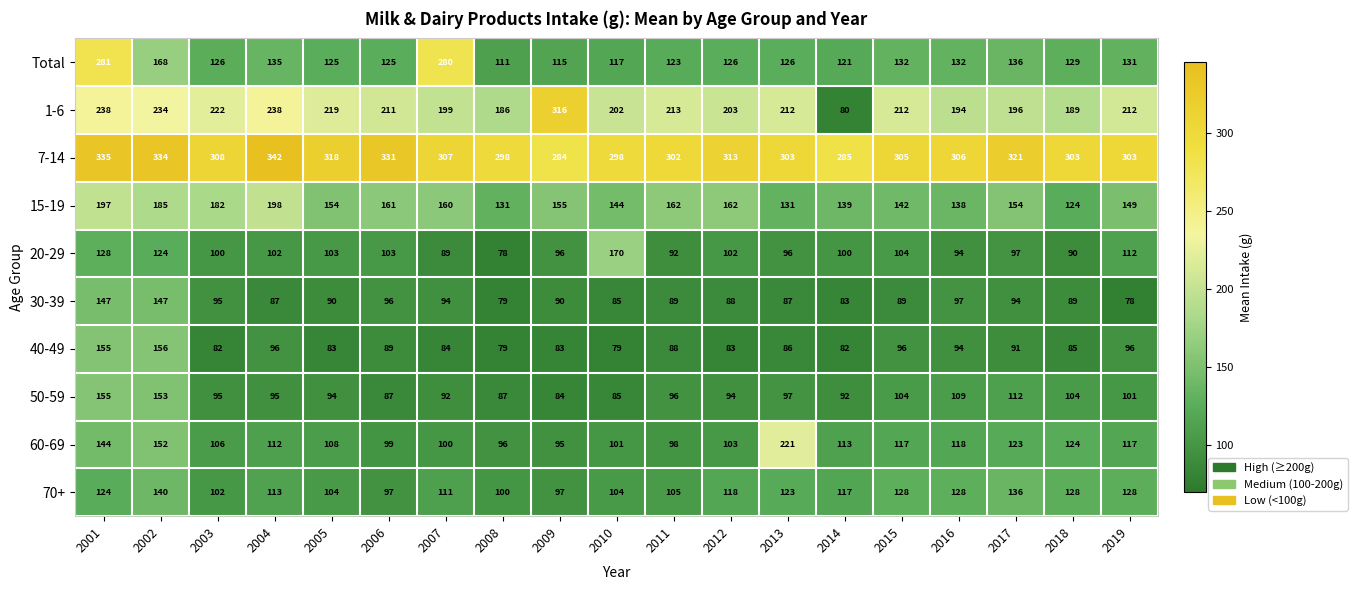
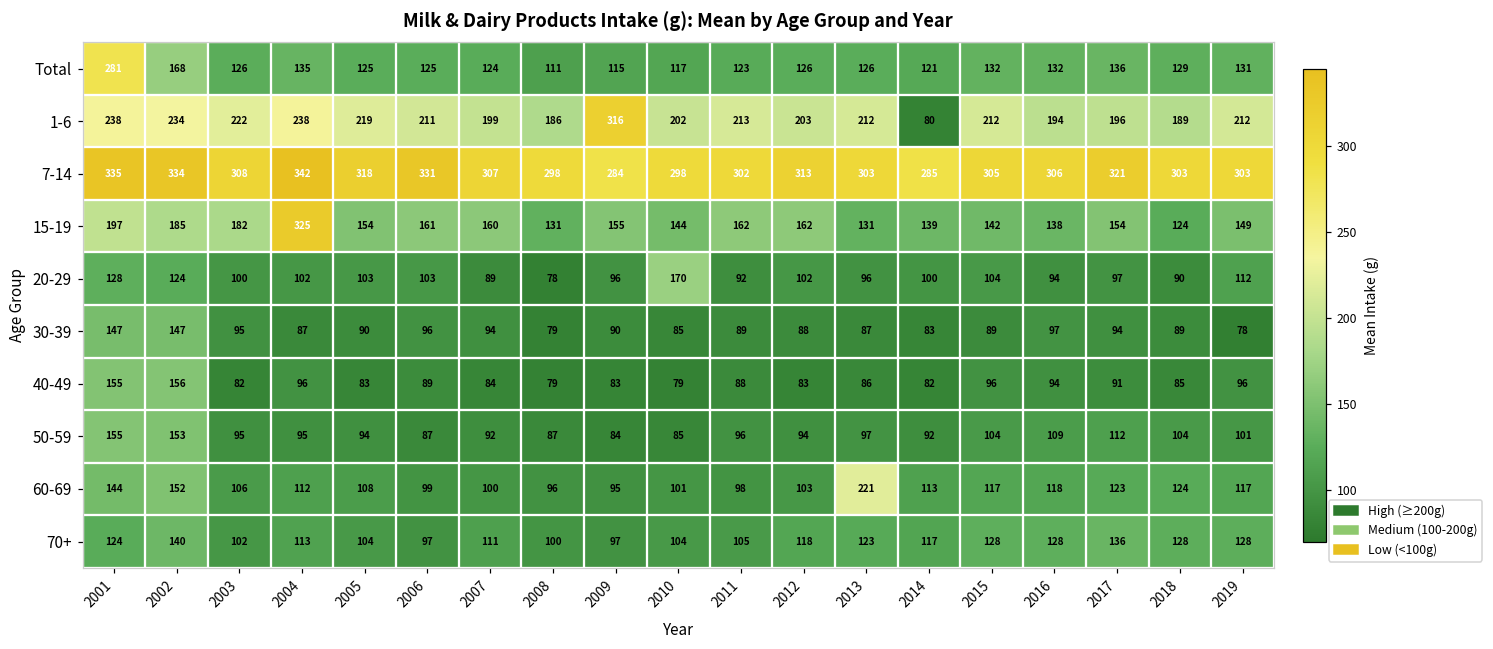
Total, 2007: 280 -> 124
15-19, 2004: 198 -> 325
